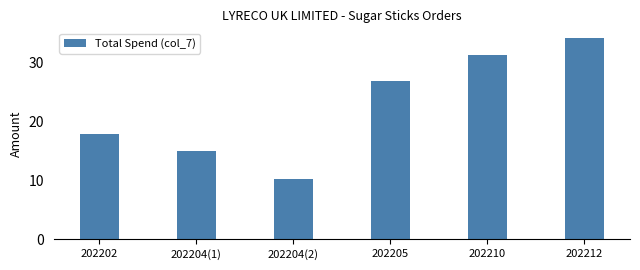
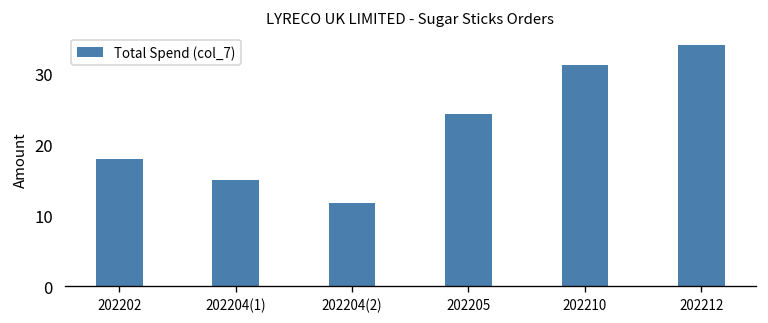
202204(2): 10 -> 12
202205: 27 -> 24
